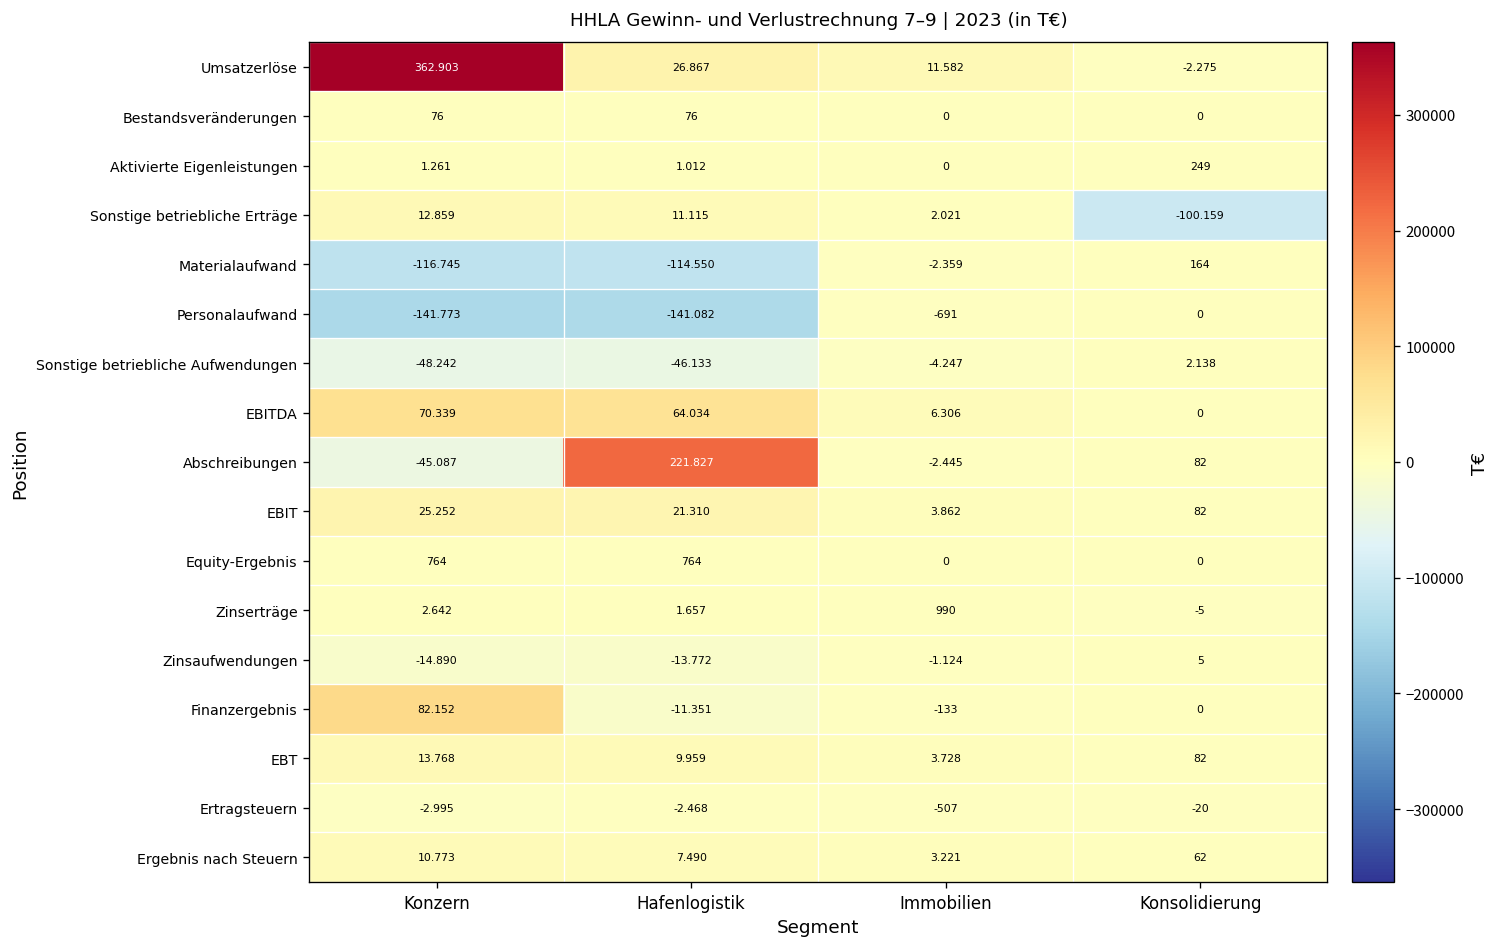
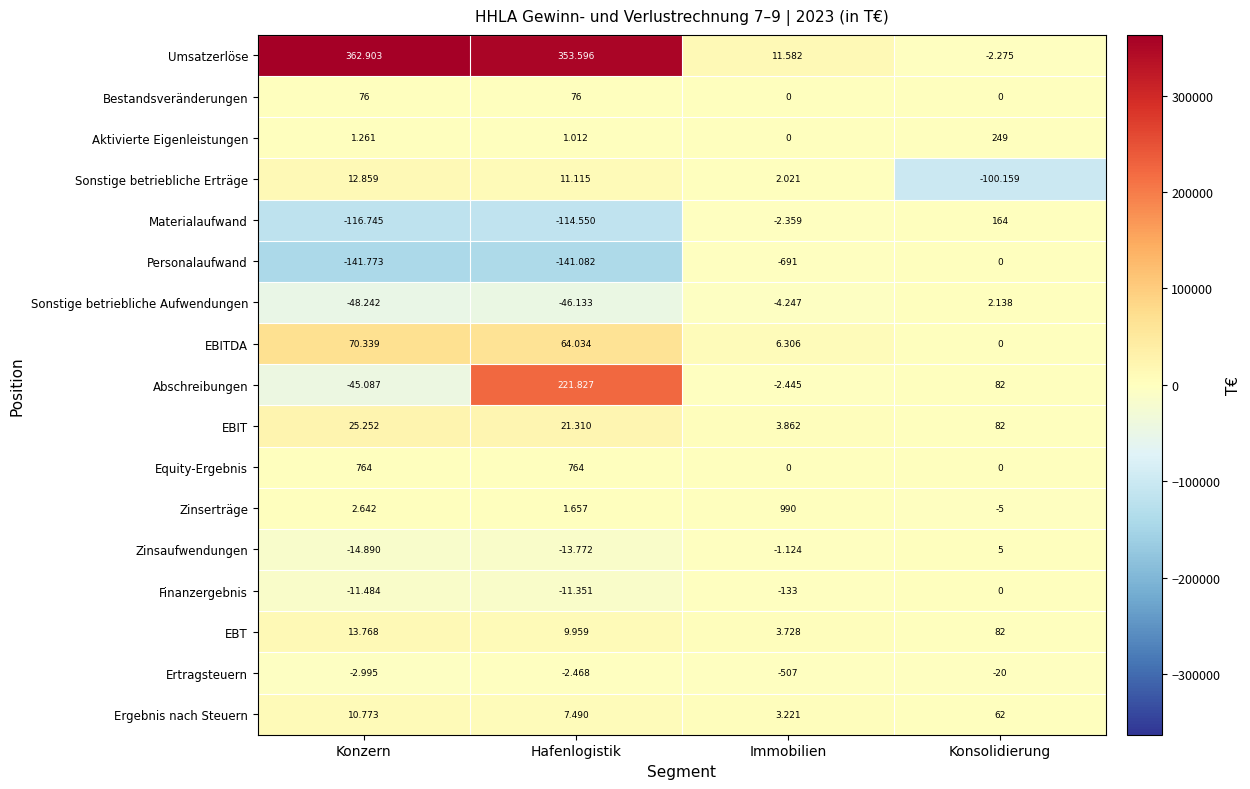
Umsatzerlöse, Hafenlogistik: 26.867 -> 353.596
Finanzergebnis, Konzern: 82.152 -> -11.484
